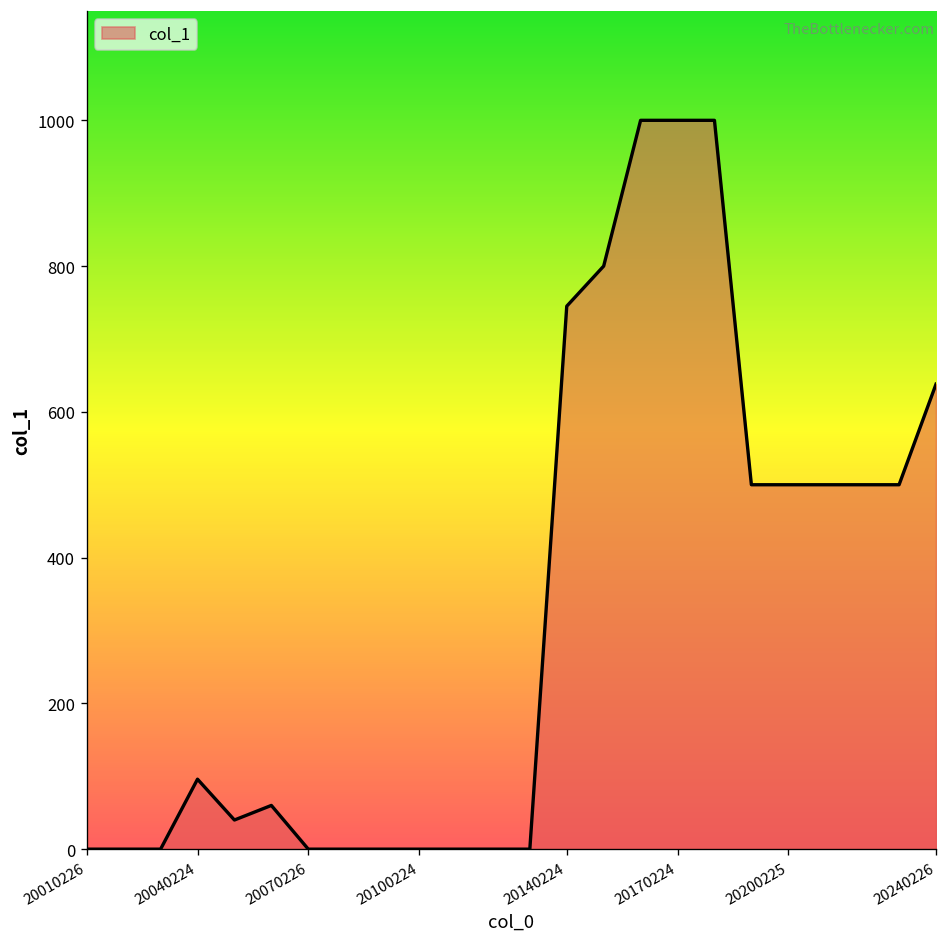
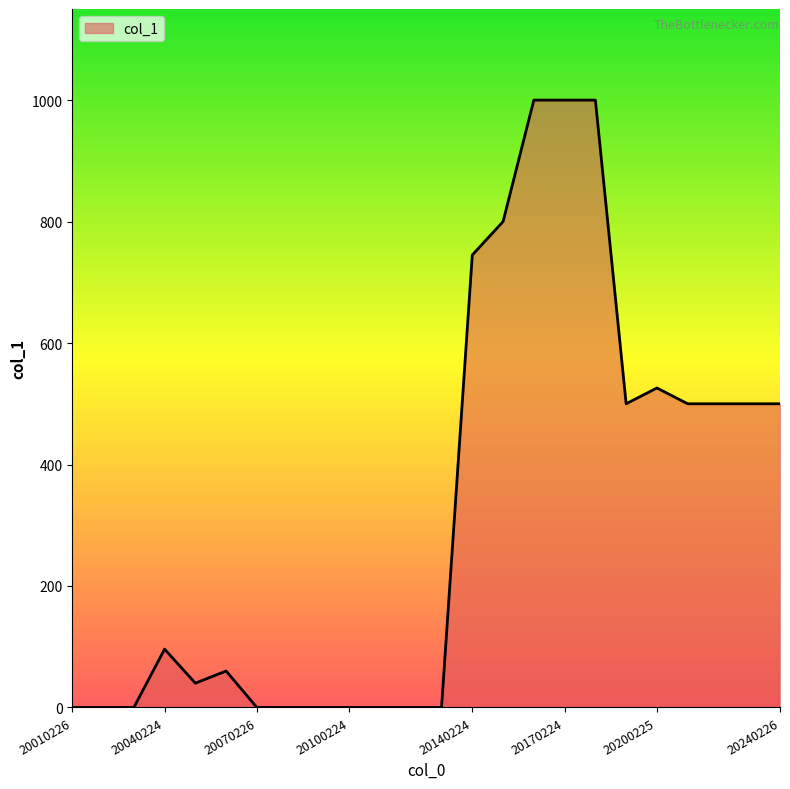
20200225: 500 -> 530
20240226: 640 -> 500
